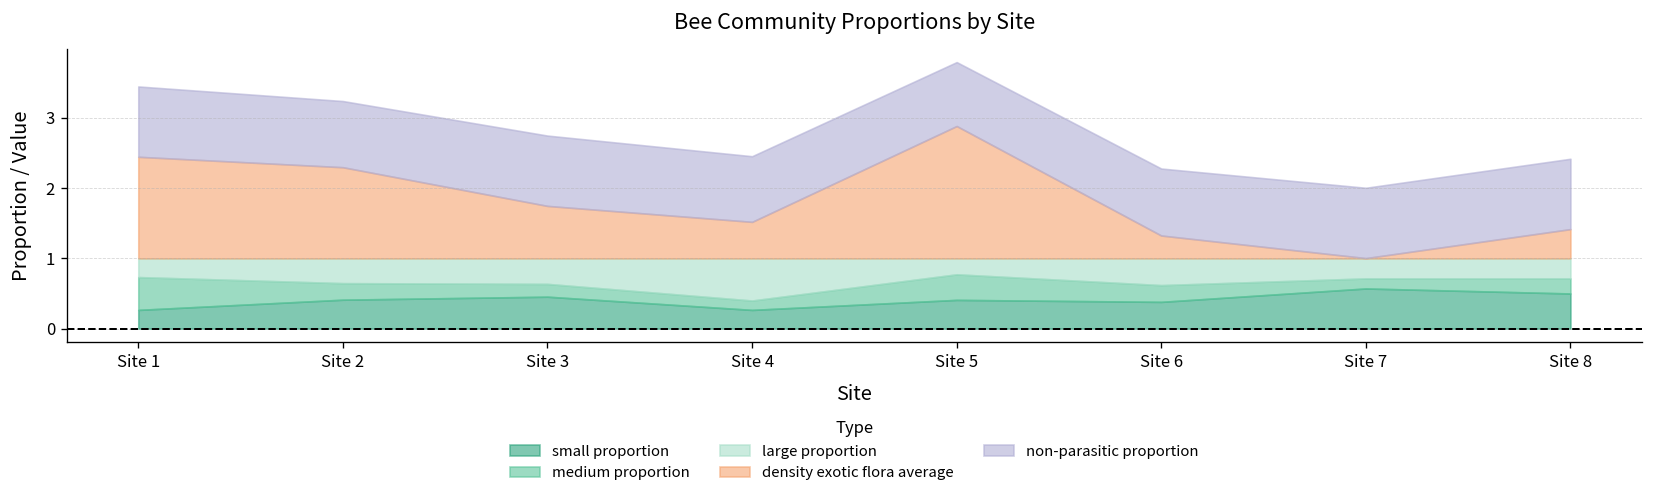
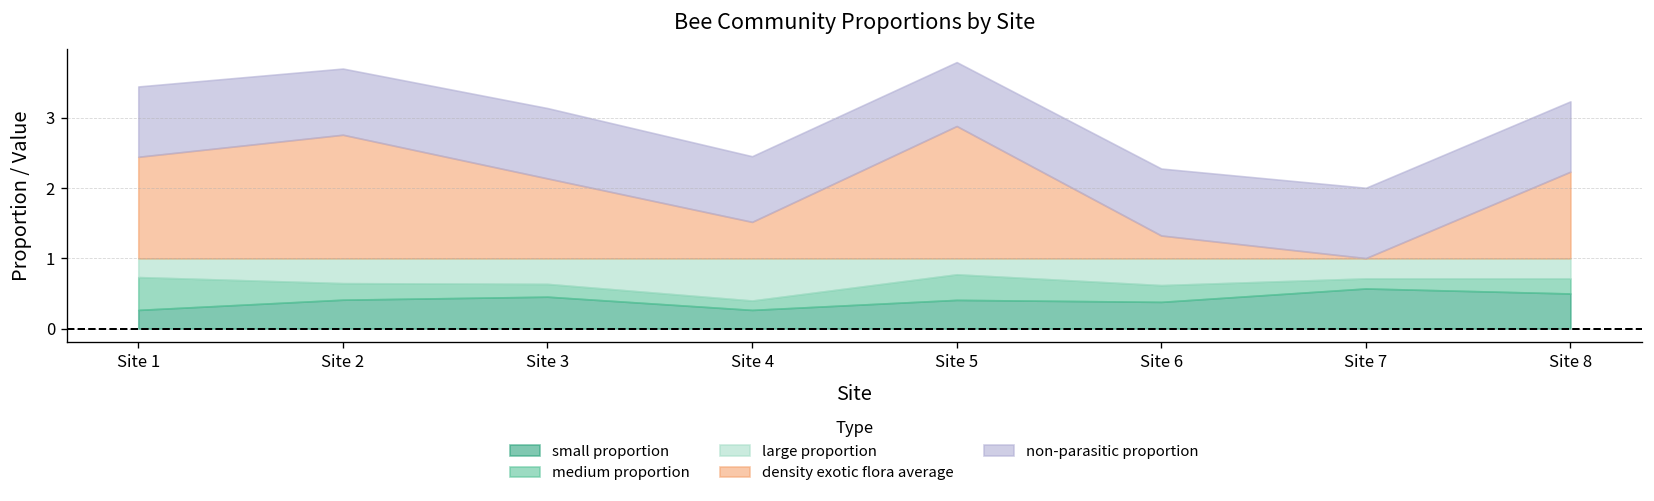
density exotic flora average, Site 2: 1.3 -> 1.8
density exotic flora average, Site 3: 0.7 -> 1.1
density exotic flora average, Site 8: 0.4 -> 1.2
